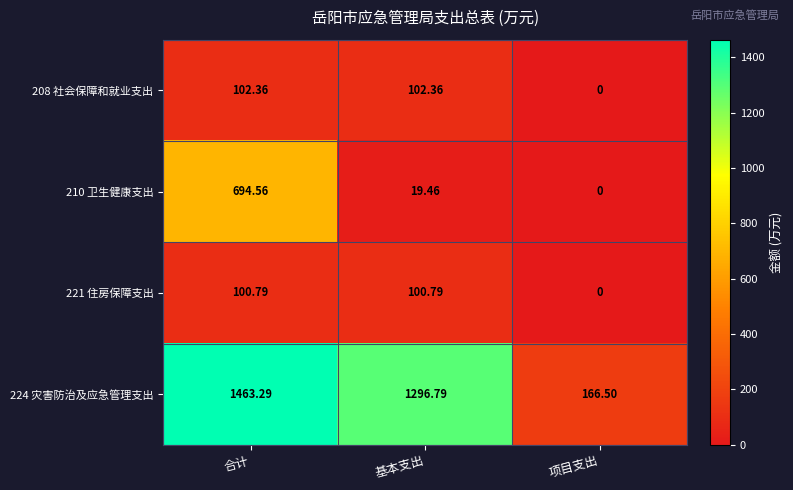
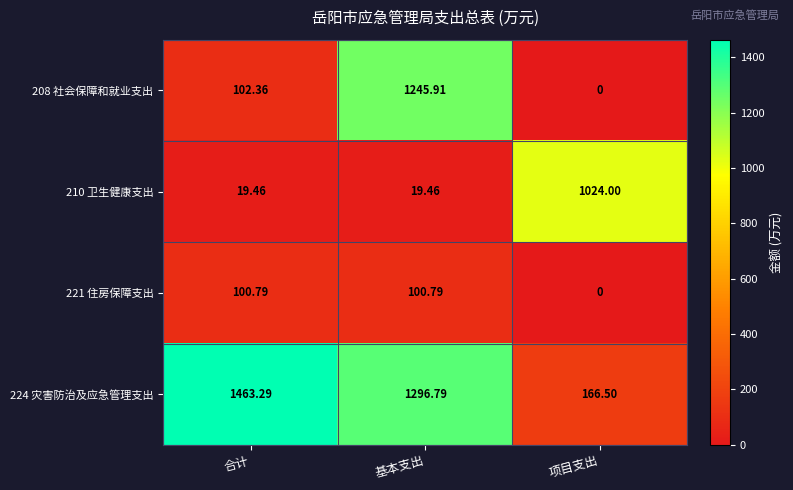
208 社会保障和就业支出, 基本支出: 102.36 -> 1245.91
210 卫生健康支出, 合计: 694.56 -> 19.46
210 卫生健康支出, 项目支出: 0 -> 1024.00
